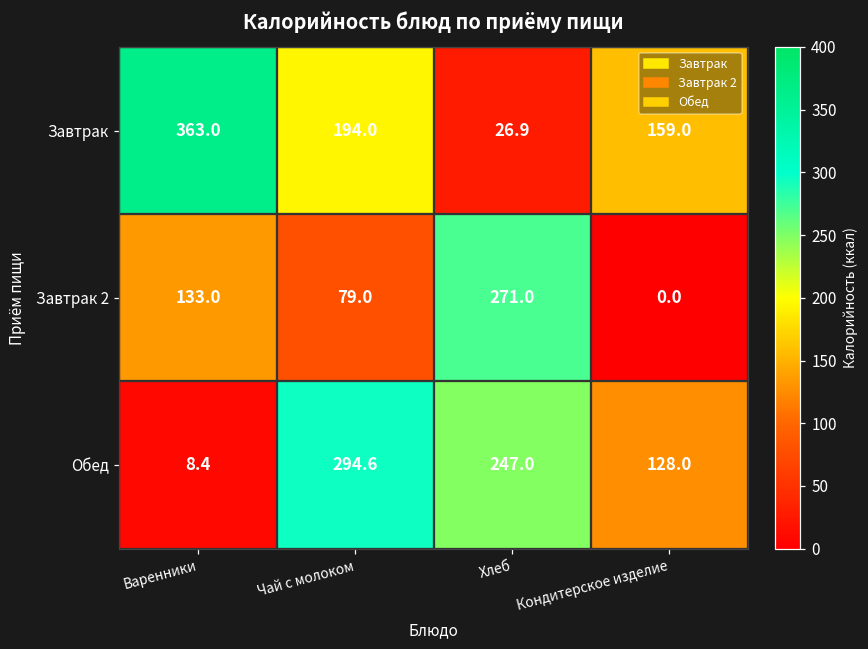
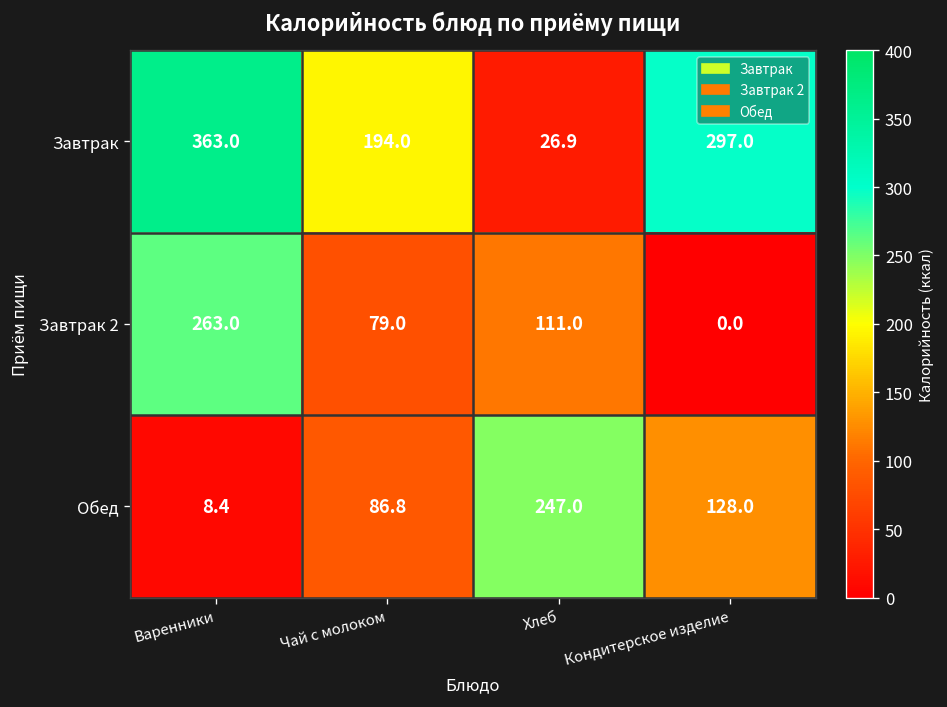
Завтрак, Кондитерское изделие: 159.0 -> 297.0
Завтрак 2, Варенники: 133.0 -> 263.0
Завтрак 2, Хлеб: 271.0 -> 111.0
Обед, Чай с молоком: 294.6 -> 86.8
